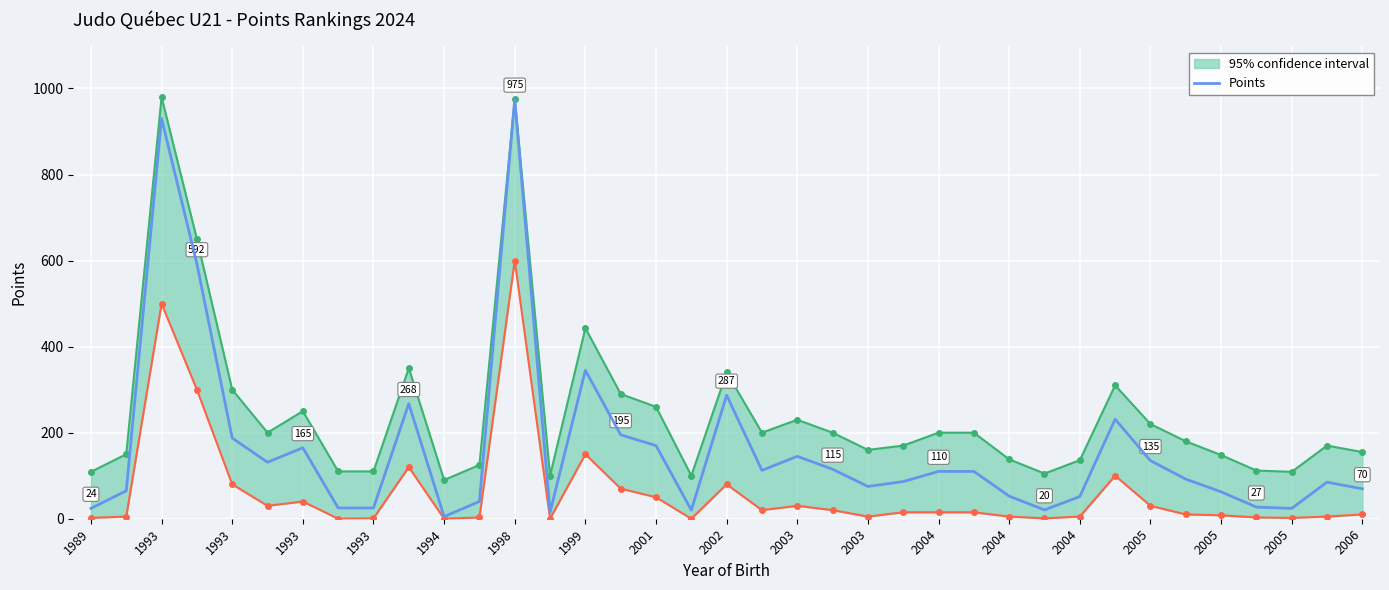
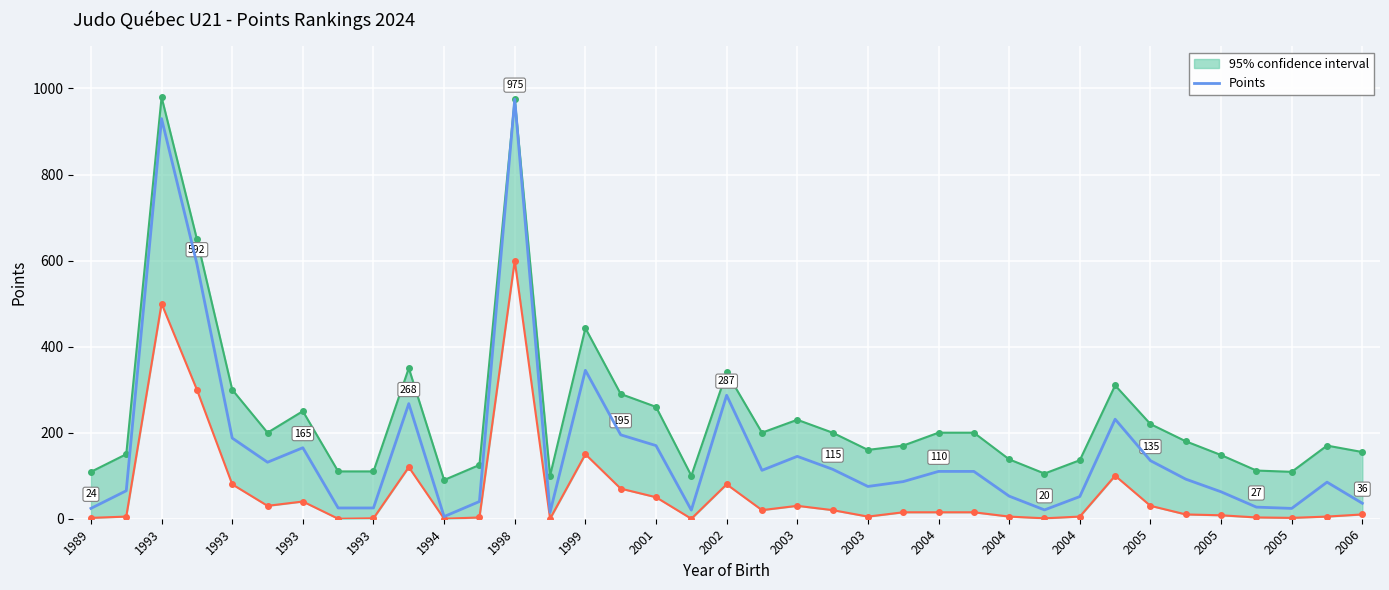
Points, 2006: 70 -> 36
